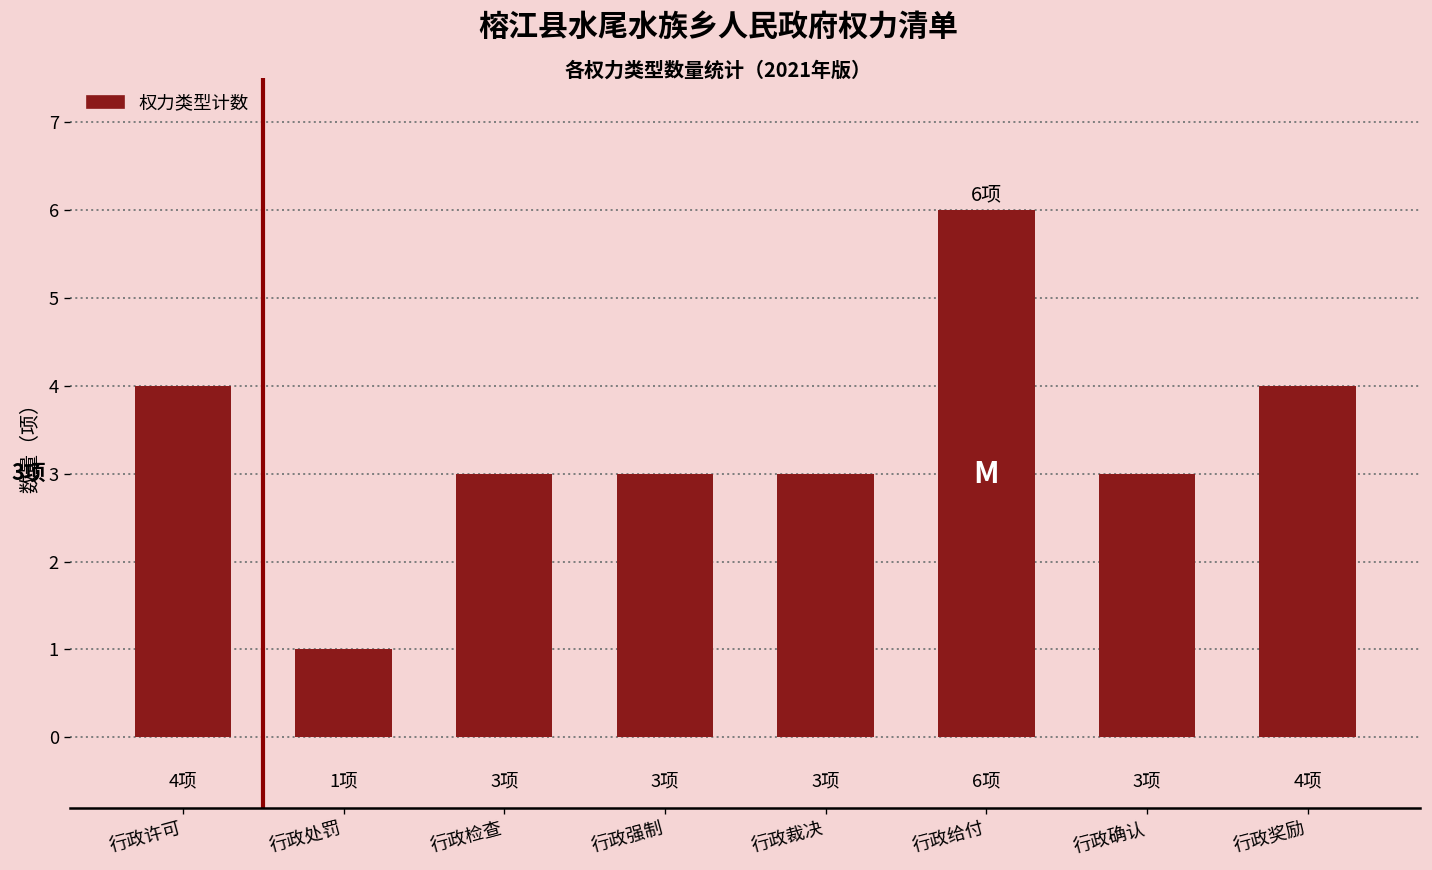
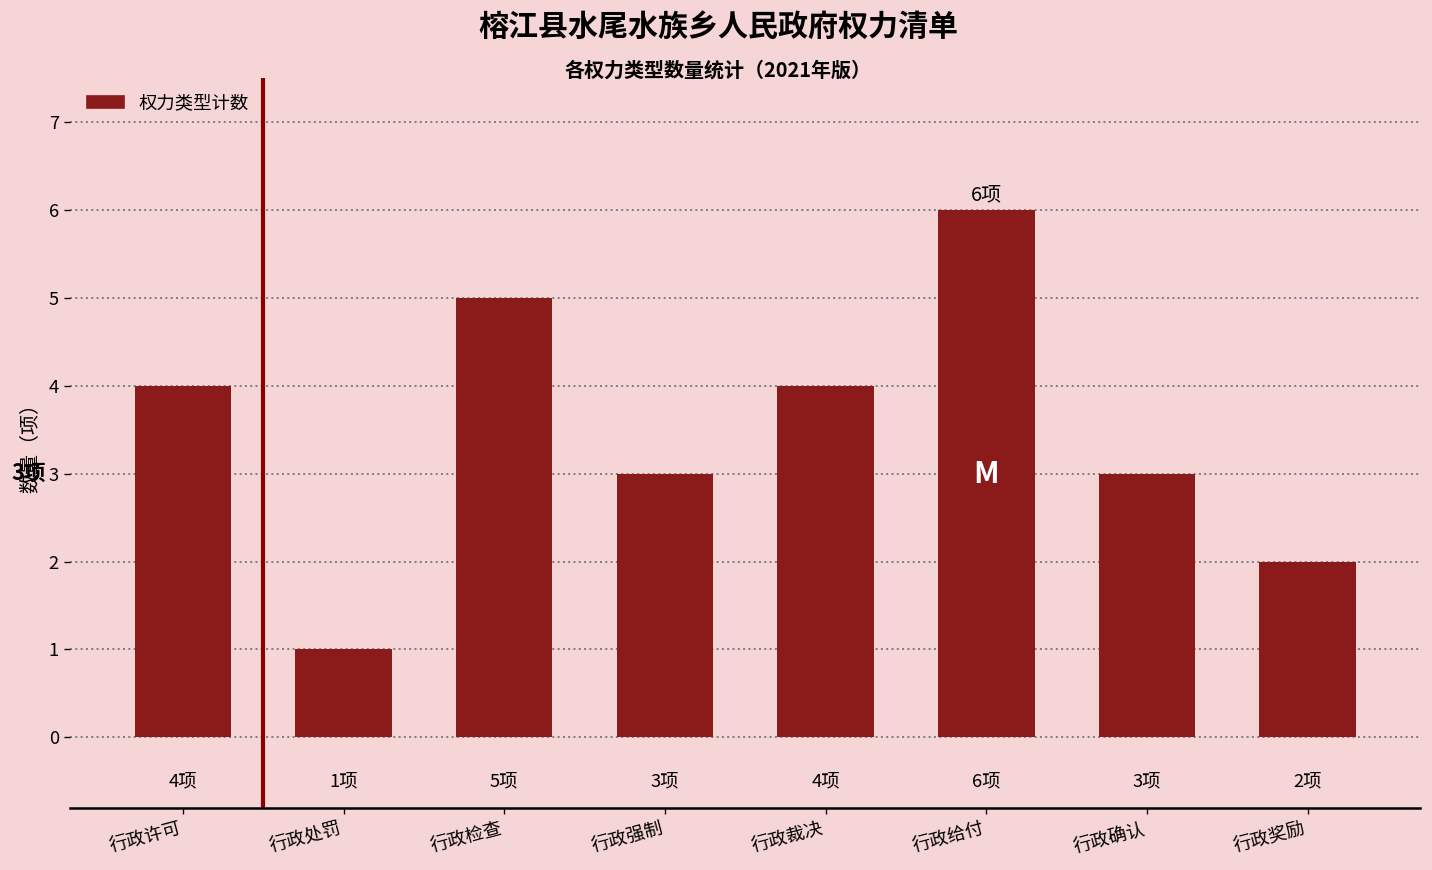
行政检查: 3项 -> 5项
行政裁决: 3项 -> 4项
行政奖励: 4项 -> 2项
